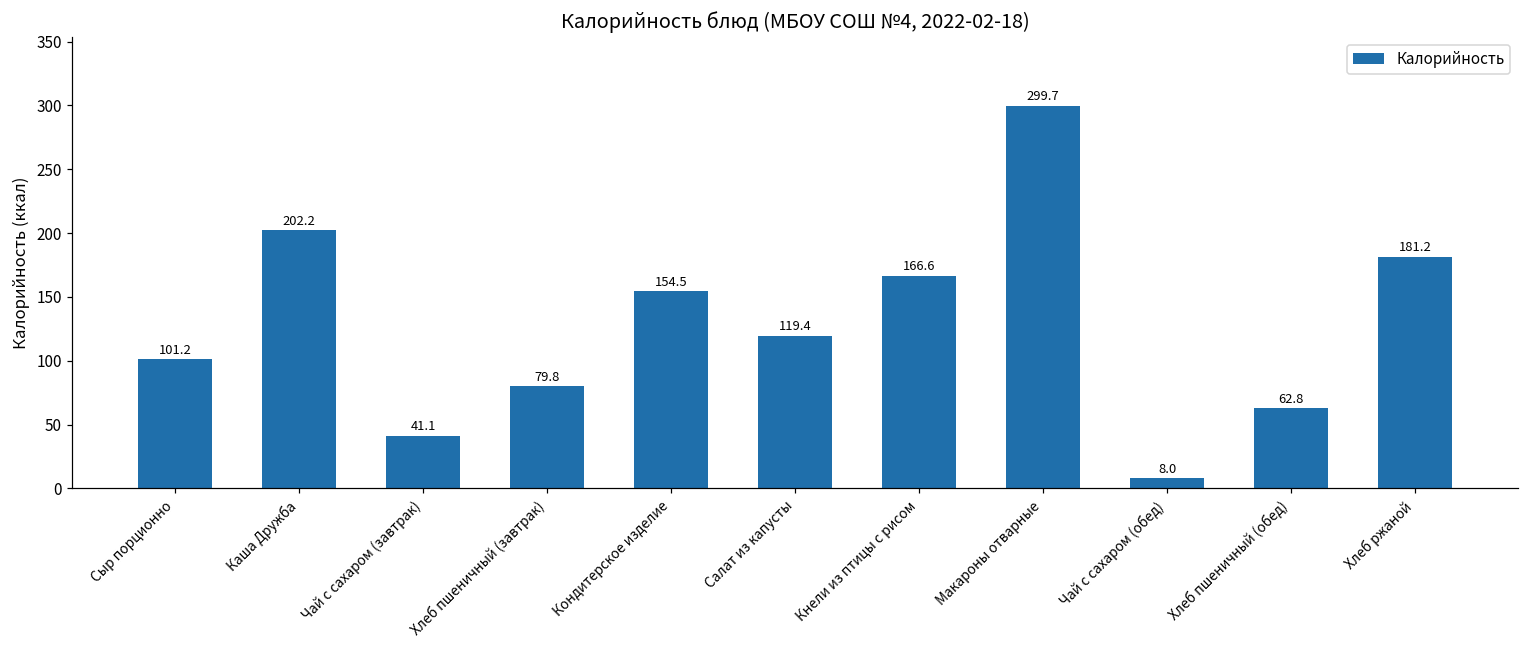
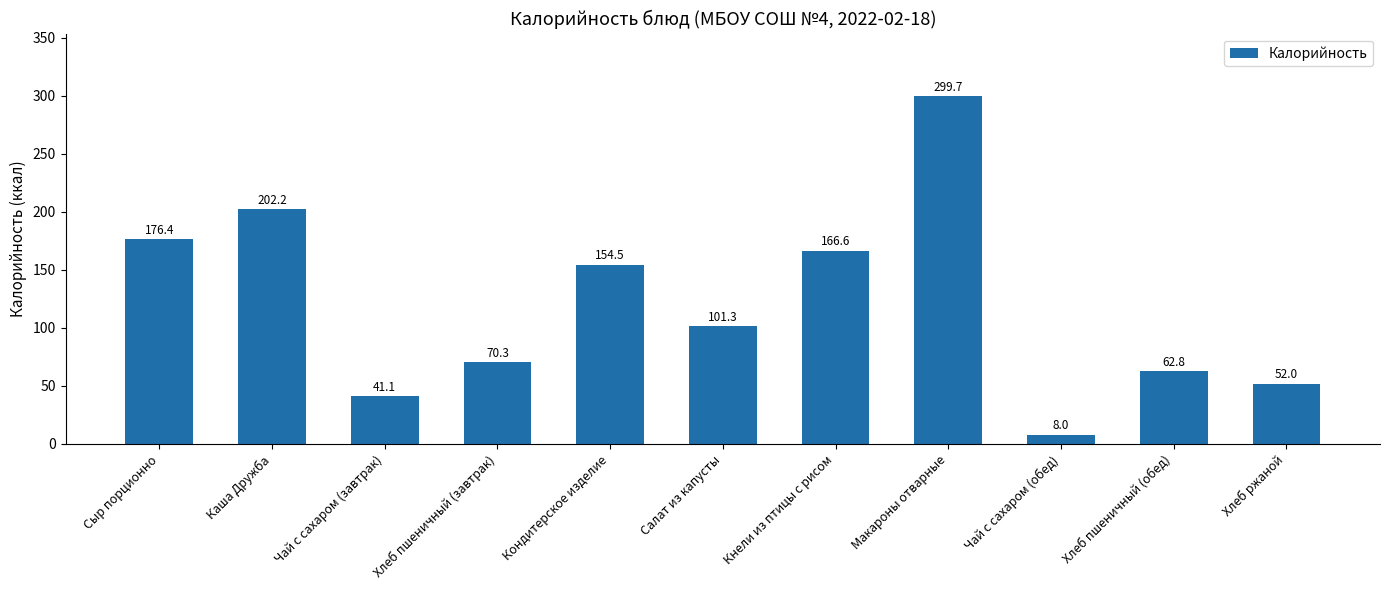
Сыр порционно: 101.2 -> 176.4
Хлеб пшеничный (завтрак): 79.8 -> 70.3
Салат из капусты: 119.4 -> 101.3
Хлеб ржаной: 181.2 -> 52.0
